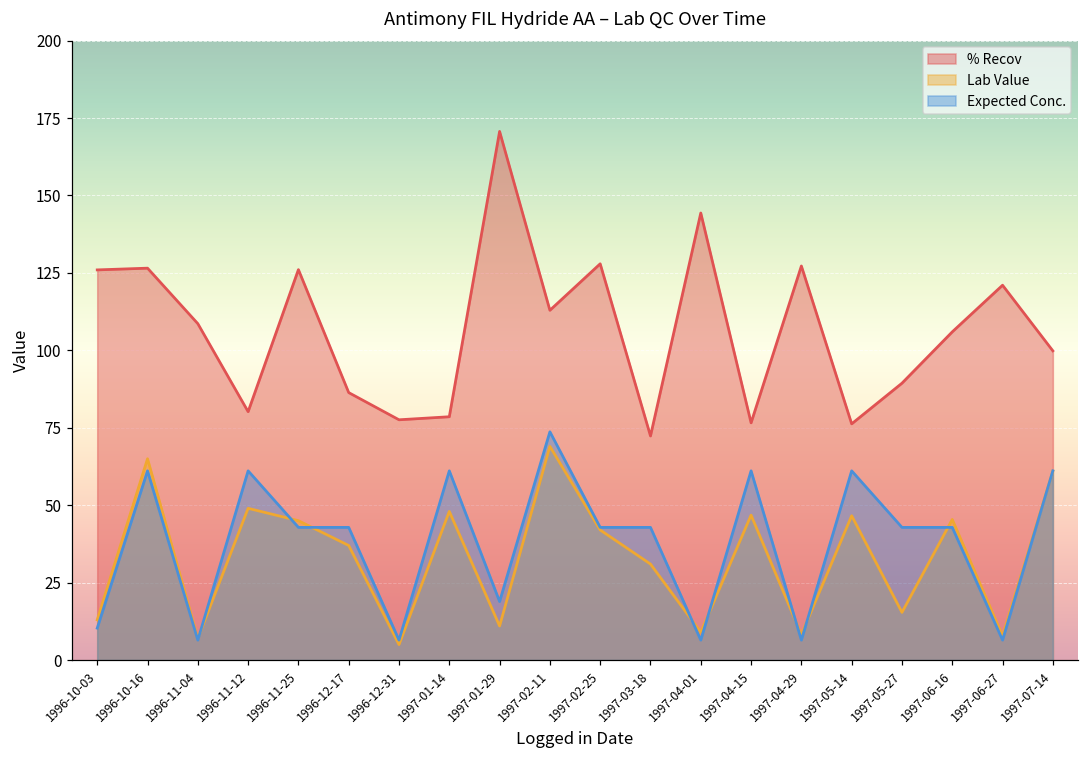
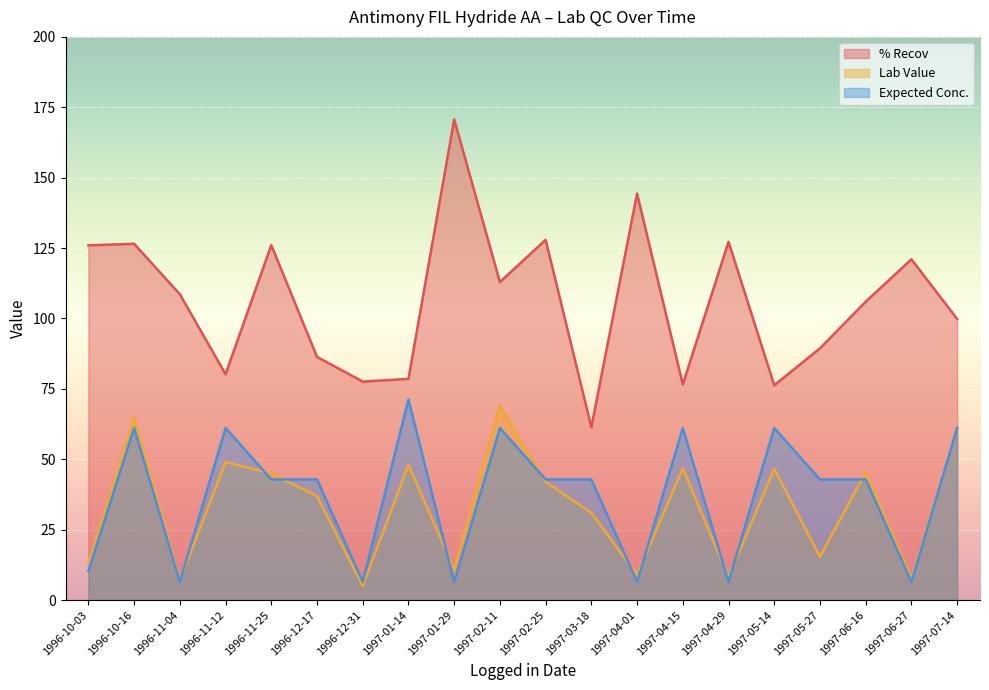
Expected Conc., 1997-01-14: 61 -> 71
Expected Conc., 1997-01-29: 19 -> 6
Expected Conc., 1997-02-11: 74 -> 61
% Recov, 1997-03-18: 72 -> 61
